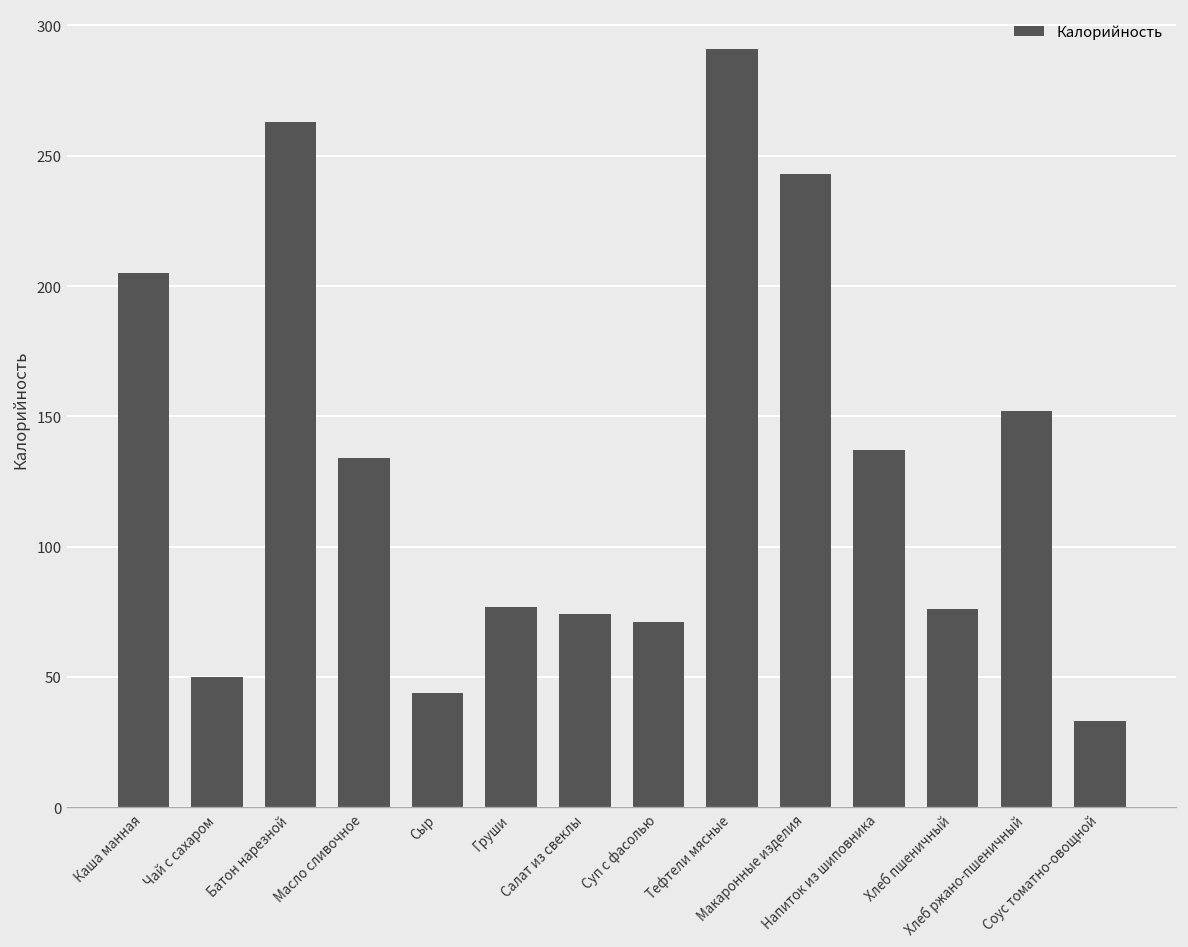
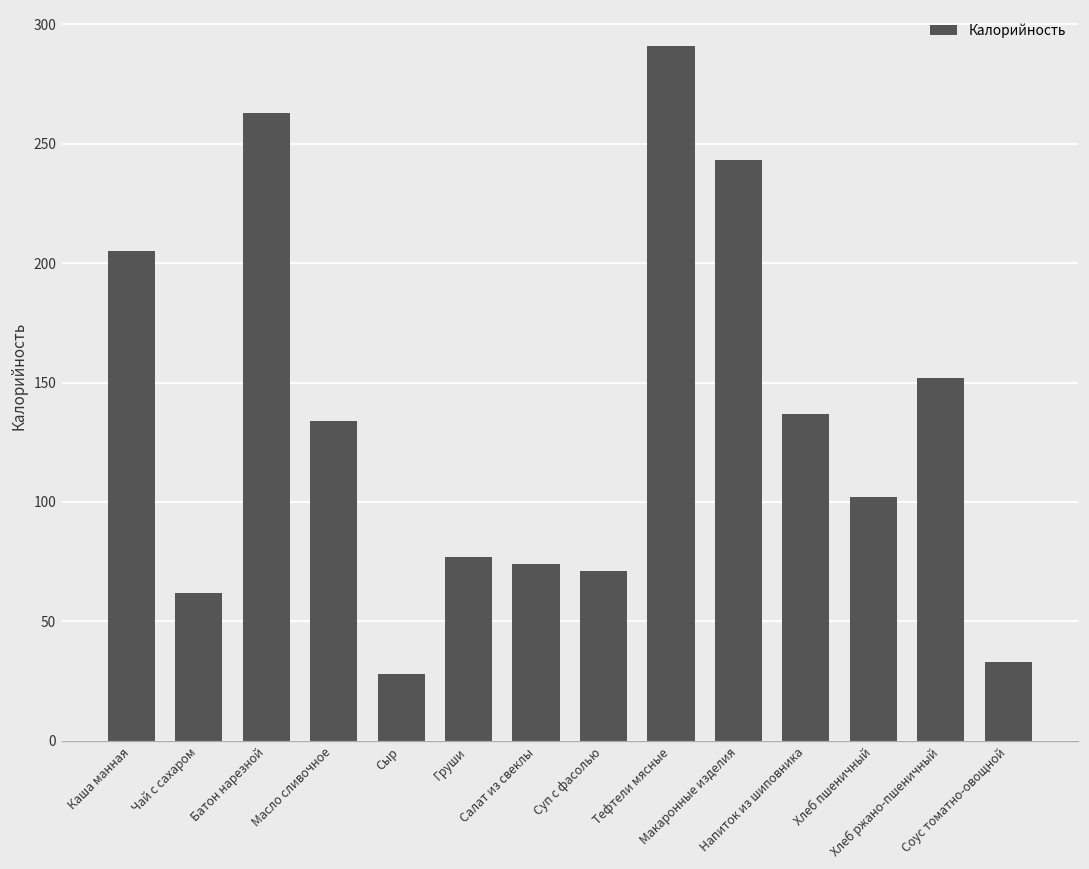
Чай с сахаром: 50 -> 62
Сыр: 44 -> 28
Хлеб пшеничный: 76 -> 102
